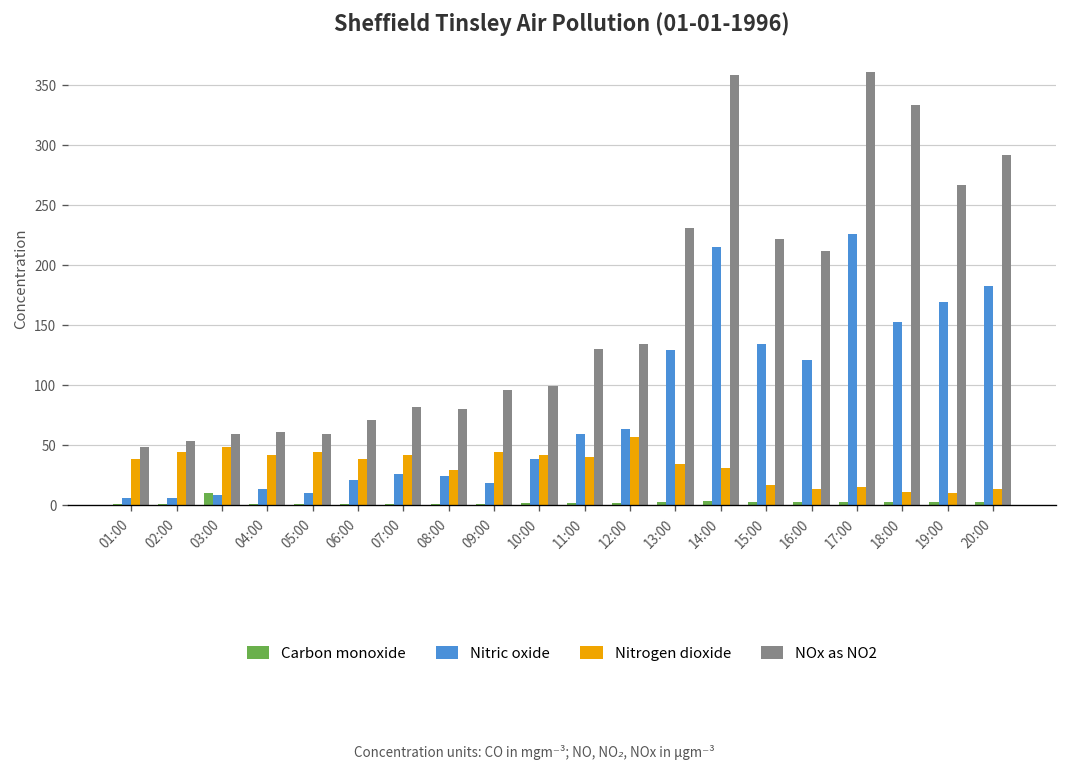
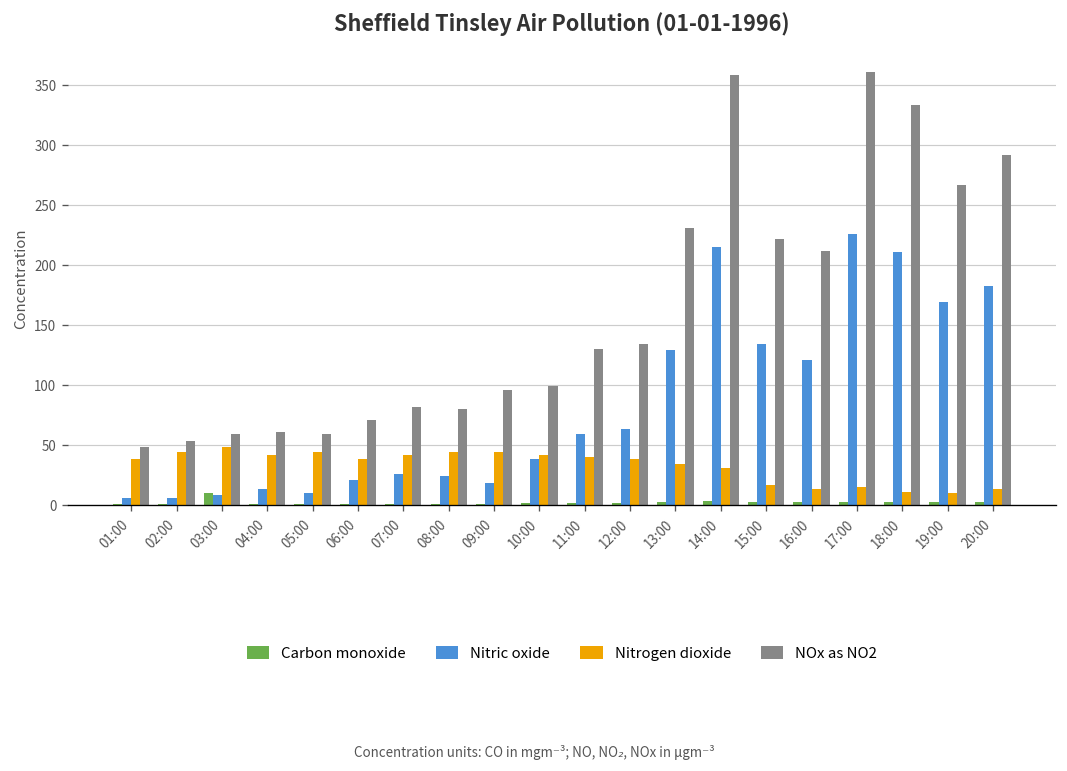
Nitrogen dioxide, 08:00: 30 -> 40
Nitrogen dioxide, 12:00: 60 -> 40
Nitric oxide, 18:00: 150 -> 210
